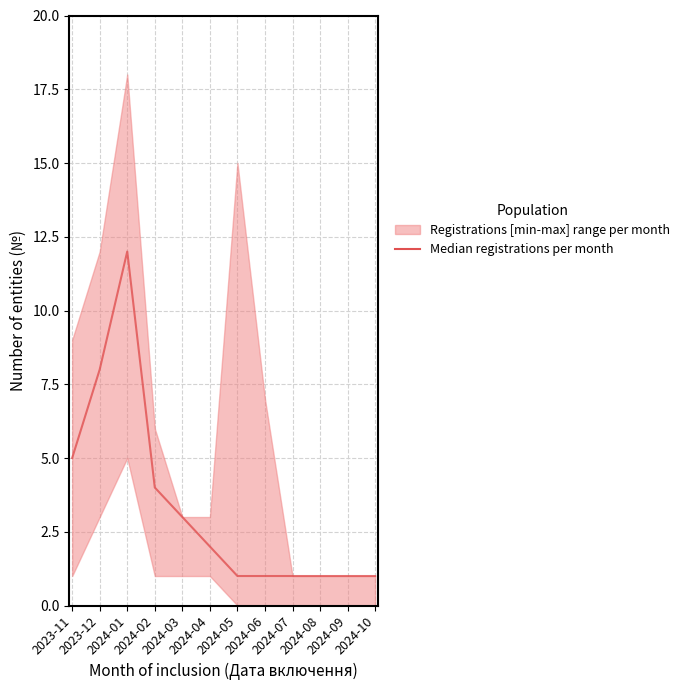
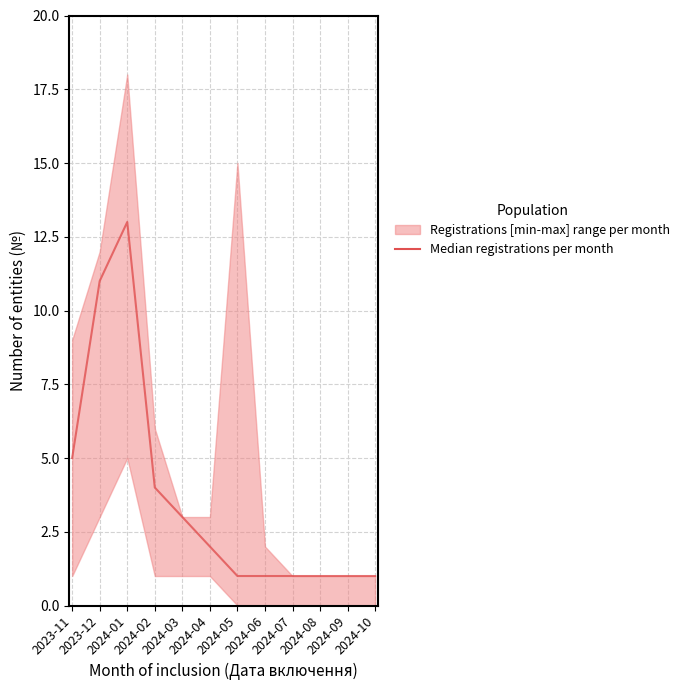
Median registrations per month, 2023-12: 8 -> 11
Median registrations per month, 2024-01: 12 -> 13
Registrations [min-max] range per month, 2024-06: 7 -> 2
